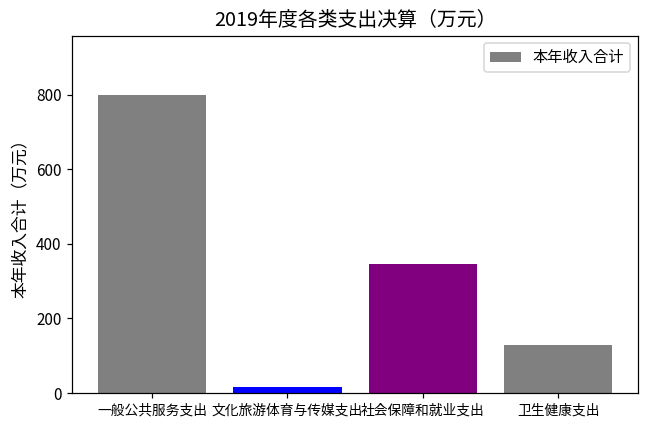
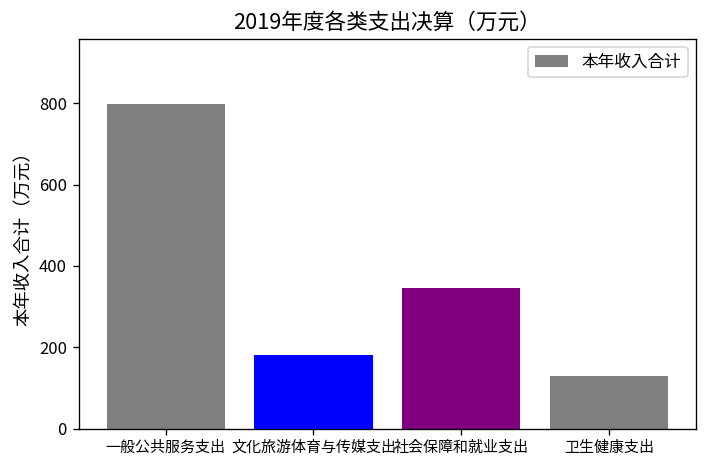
文化旅游体育与传媒支出: 10 -> 180
